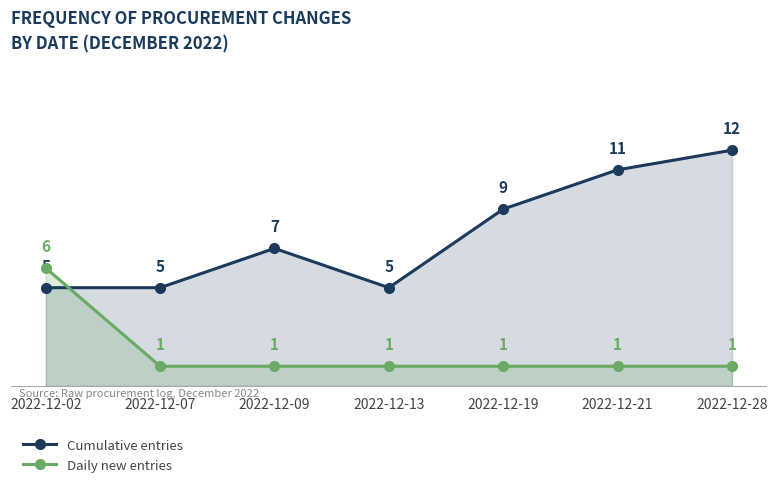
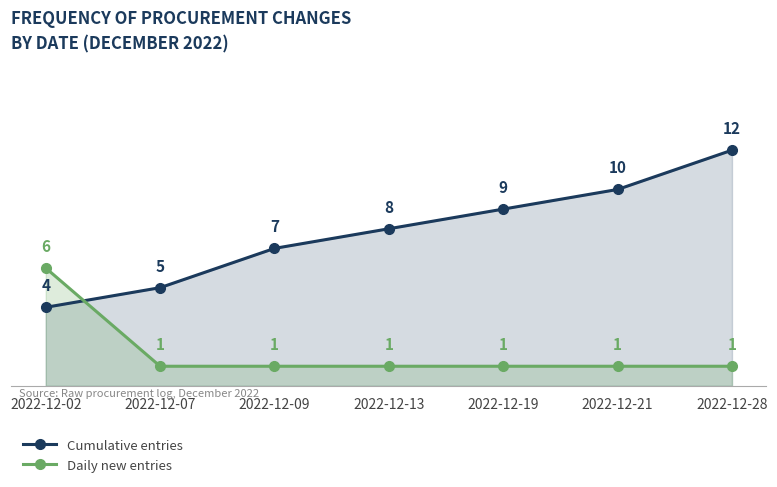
Cumulative entries, 2022-12-02: 5 -> 4
Cumulative entries, 2022-12-13: 5 -> 8
Cumulative entries, 2022-12-21: 11 -> 10
